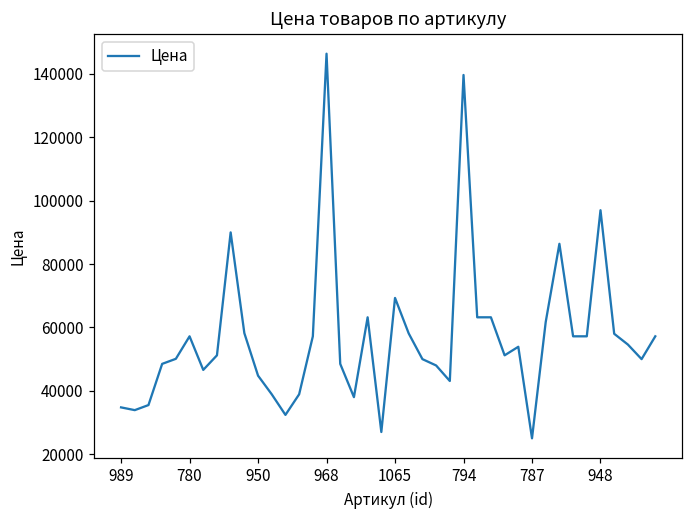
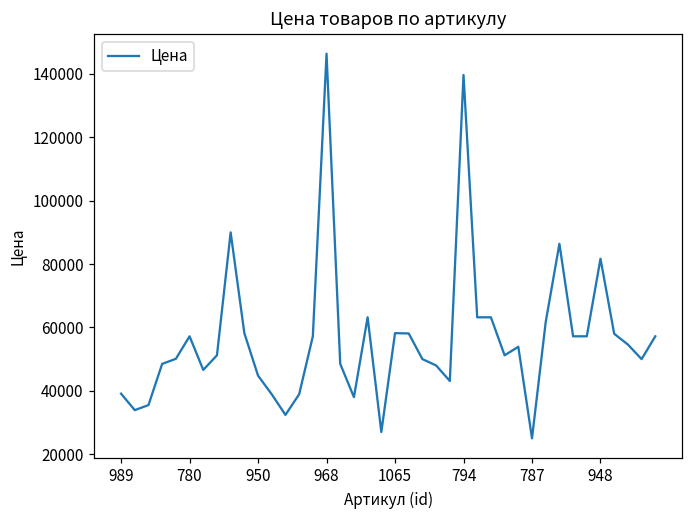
989: 35000 -> 39000
1065: 69000 -> 58000
948: 97000 -> 82000
